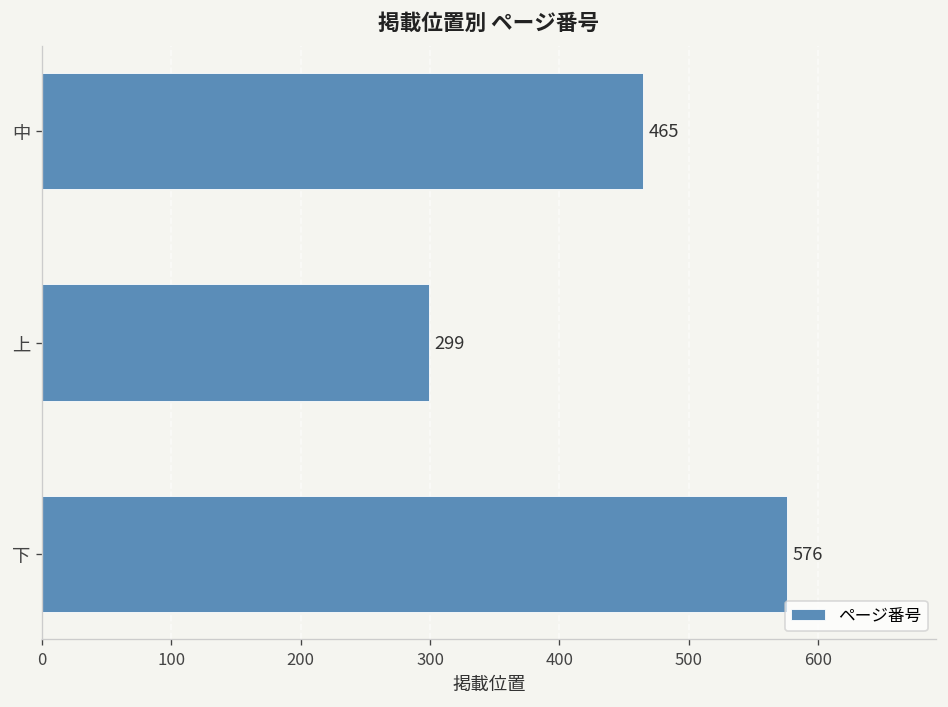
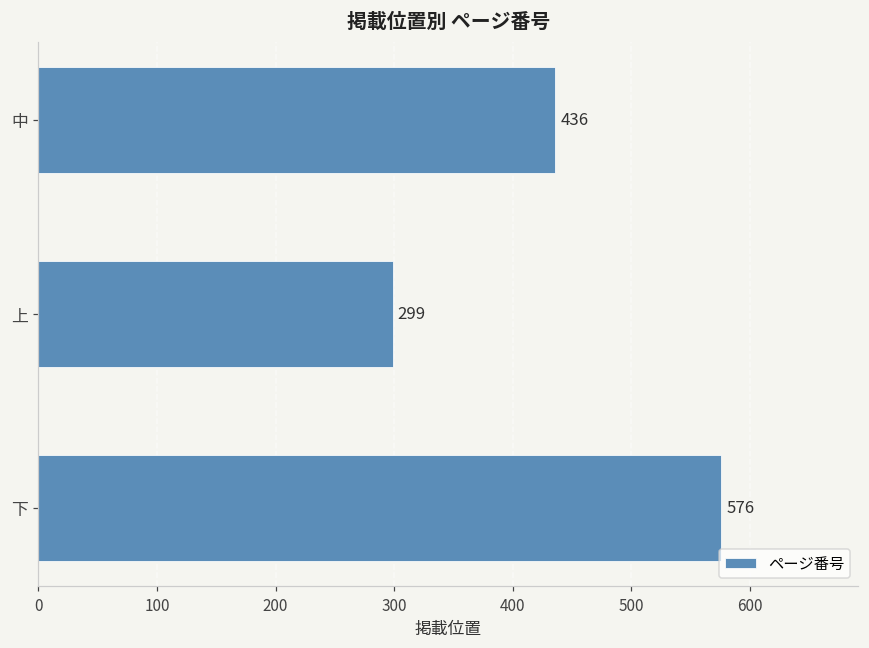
中: 465 -> 436
